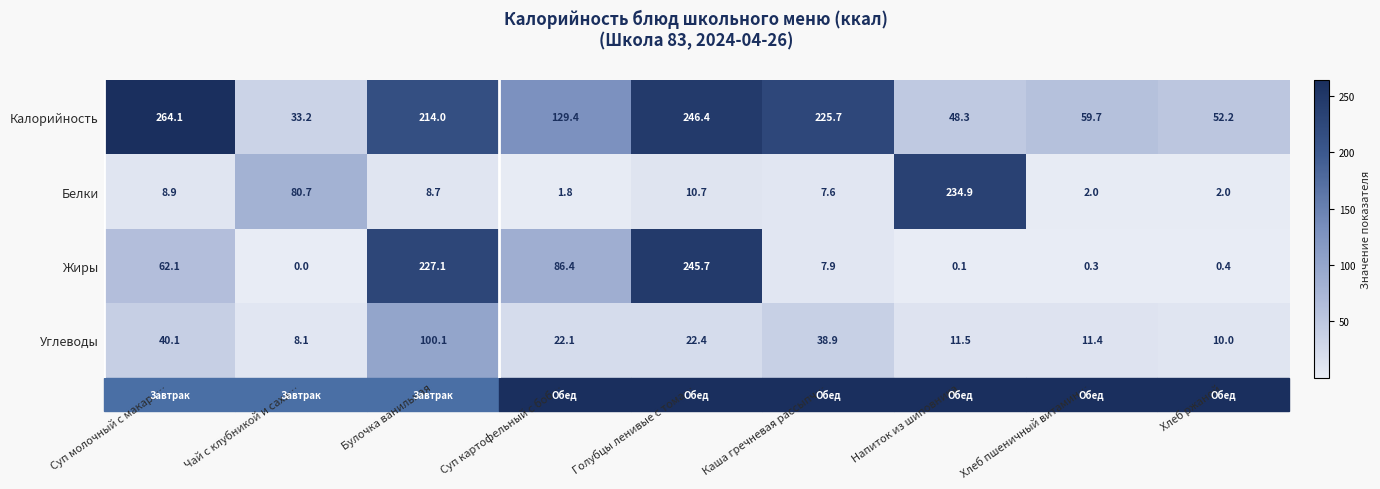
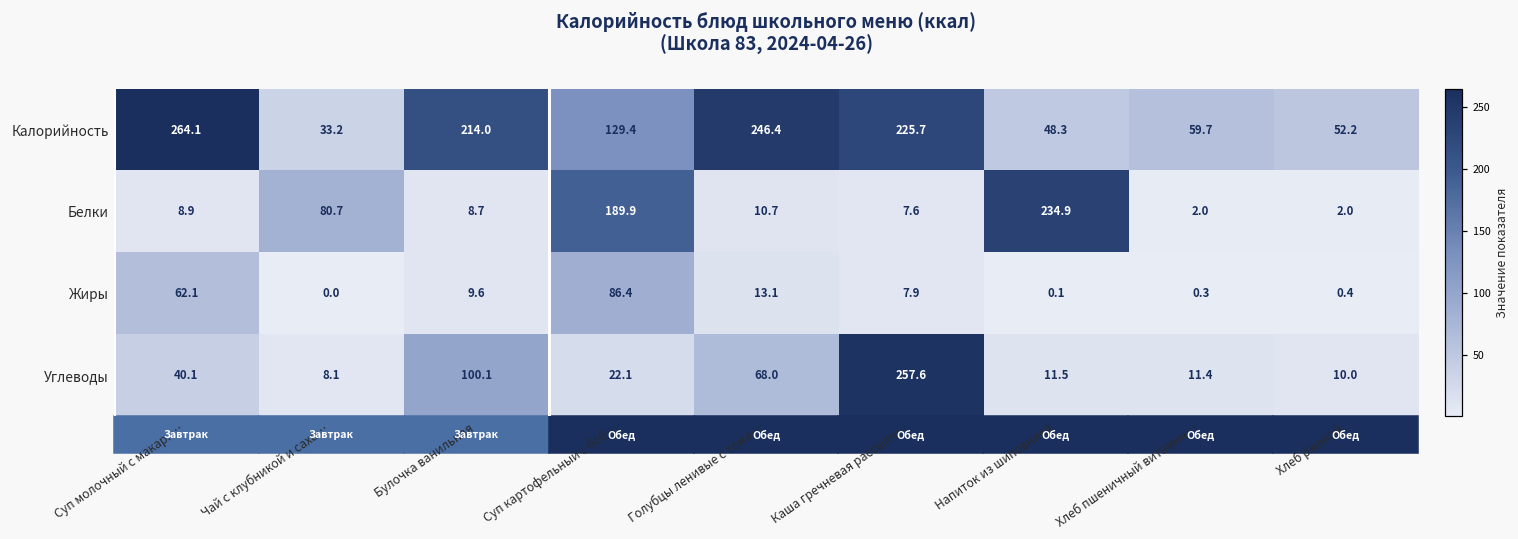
Белки, Суп картофельный с боб…: 1.8 -> 189.9
Жиры, Булочка ванильная: 227.1 -> 9.6
Жиры, Голубцы ленивые с тома…: 245.7 -> 13.1
Углеводы, Голубцы ленивые с тома…: 22.4 -> 68.0
Углеводы, Каша гречневая рассыпч…: 38.9 -> 257.6
